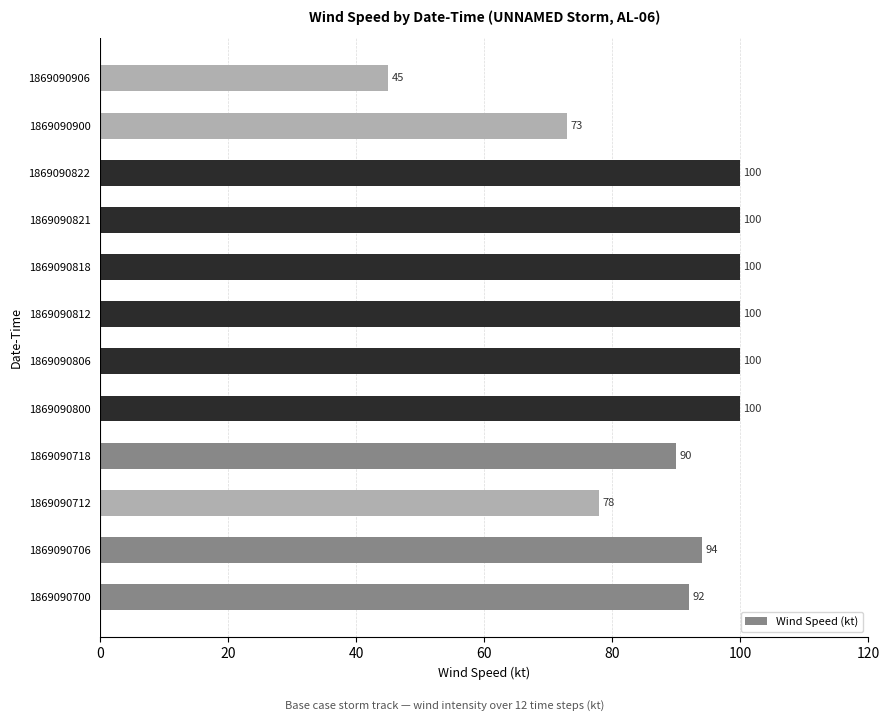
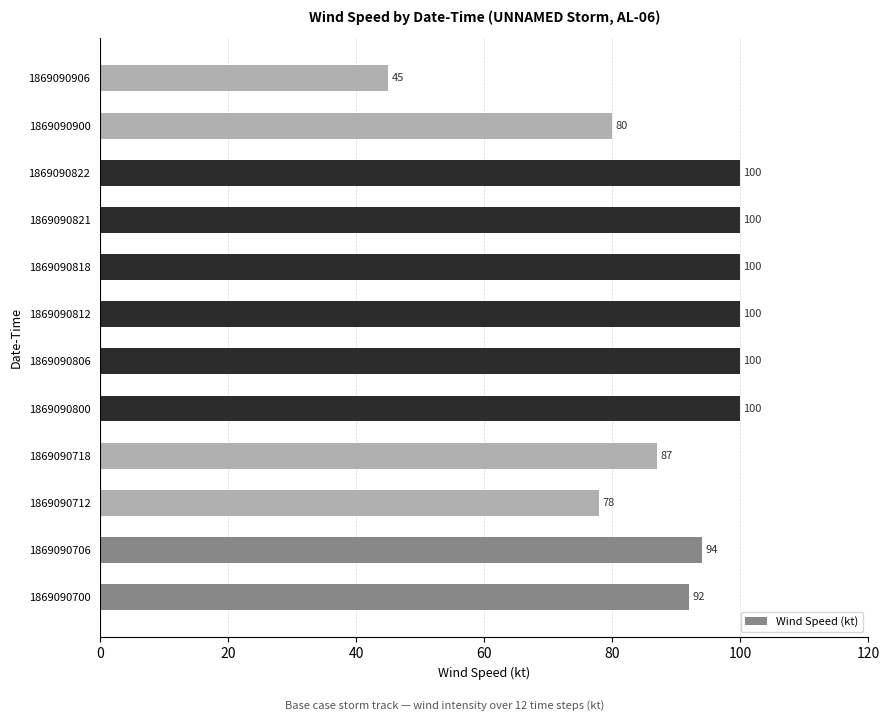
1869090900: 73 -> 80
1869090718: 90 -> 87
